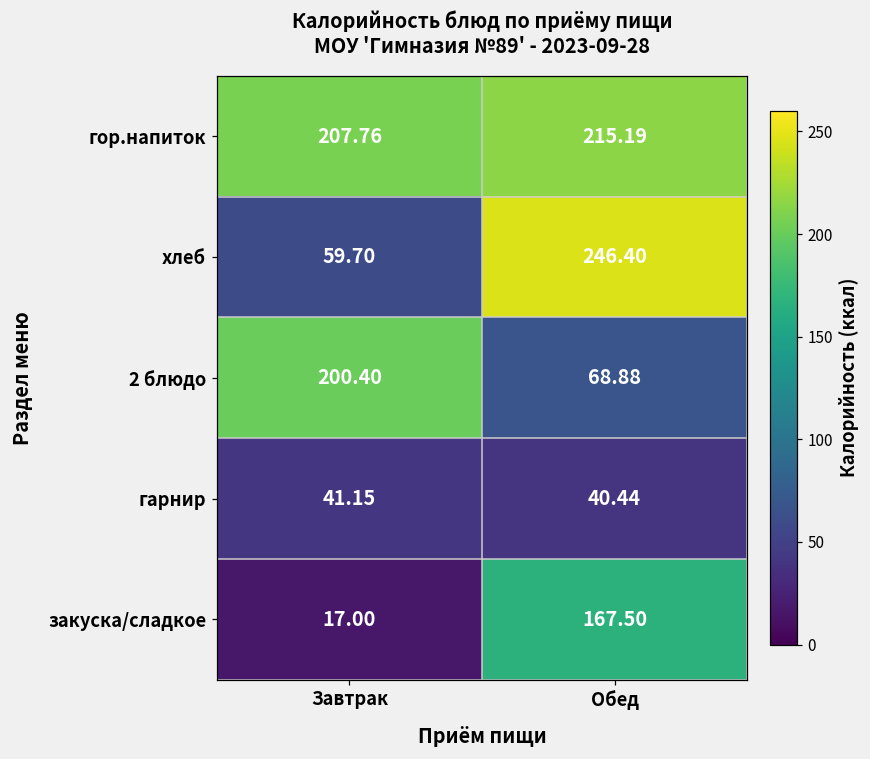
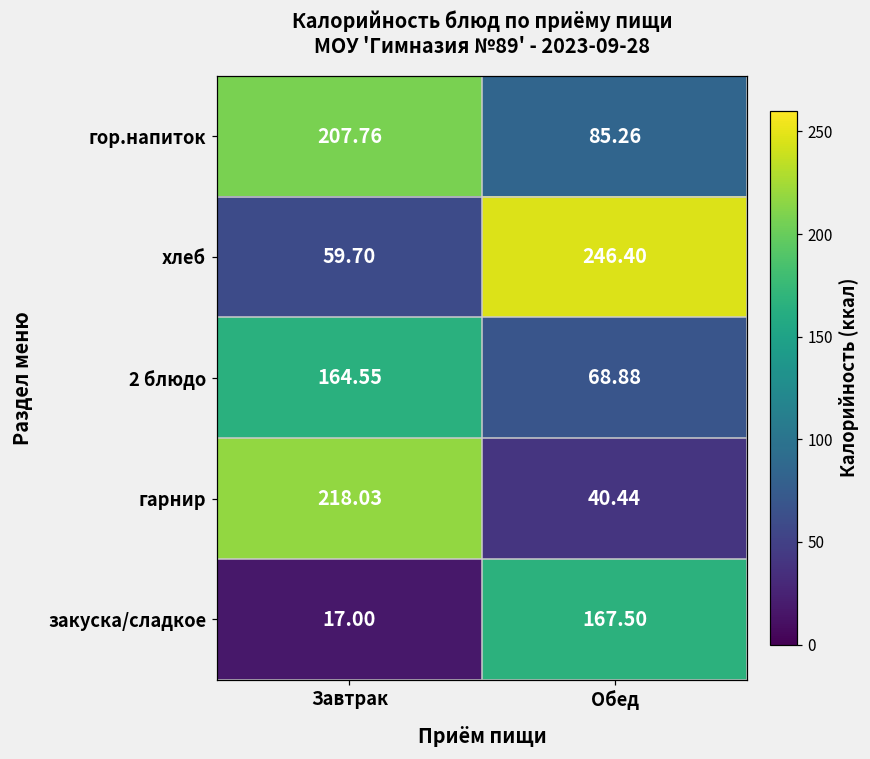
гор.напиток, Обед: 215.19 -> 85.26
2 блюдо, Завтрак: 200.40 -> 164.55
гарнир, Завтрак: 41.15 -> 218.03
